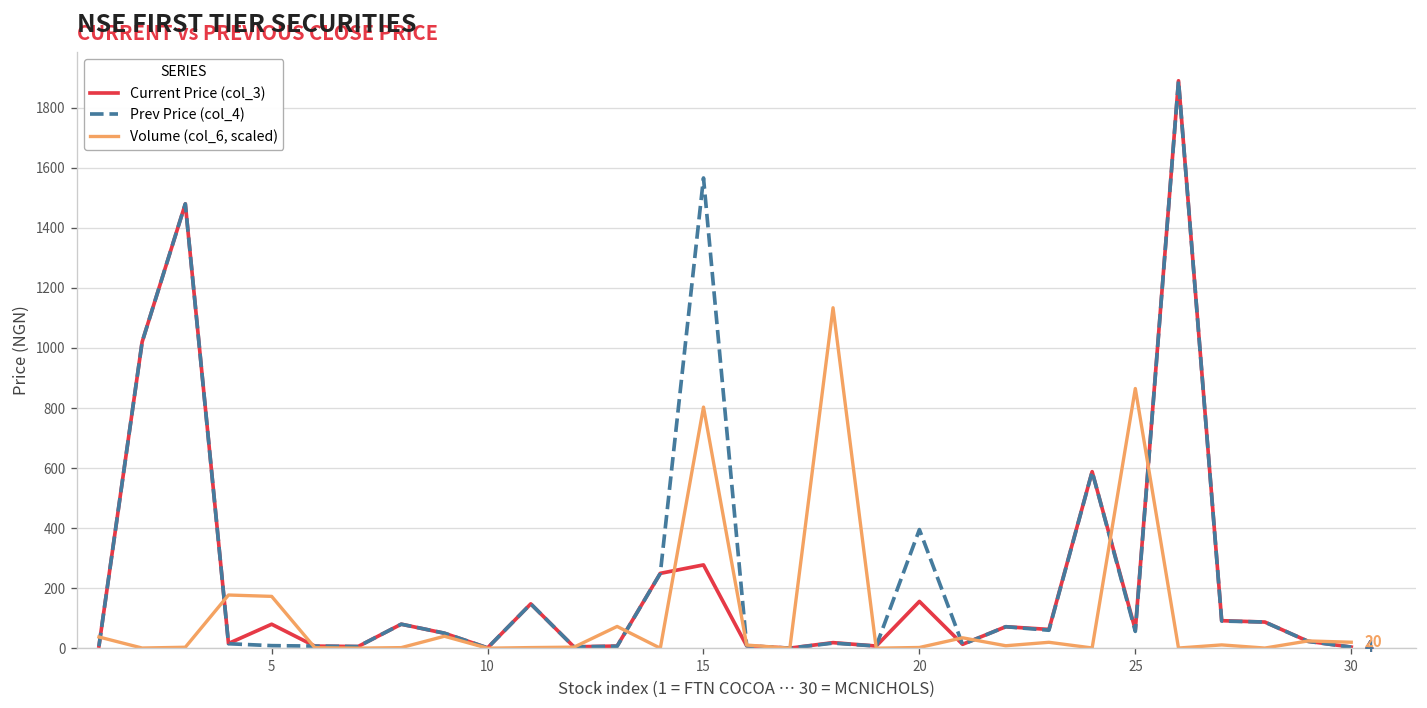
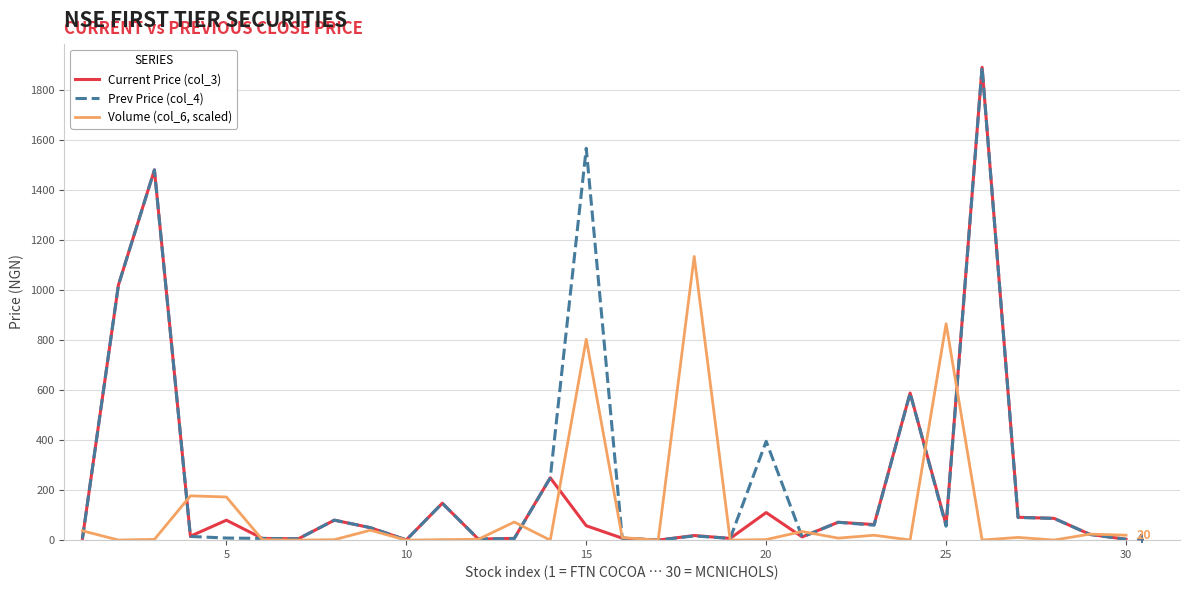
Current Price (col_3), 15: 280 -> 60
Current Price (col_3), 20: 160 -> 110
